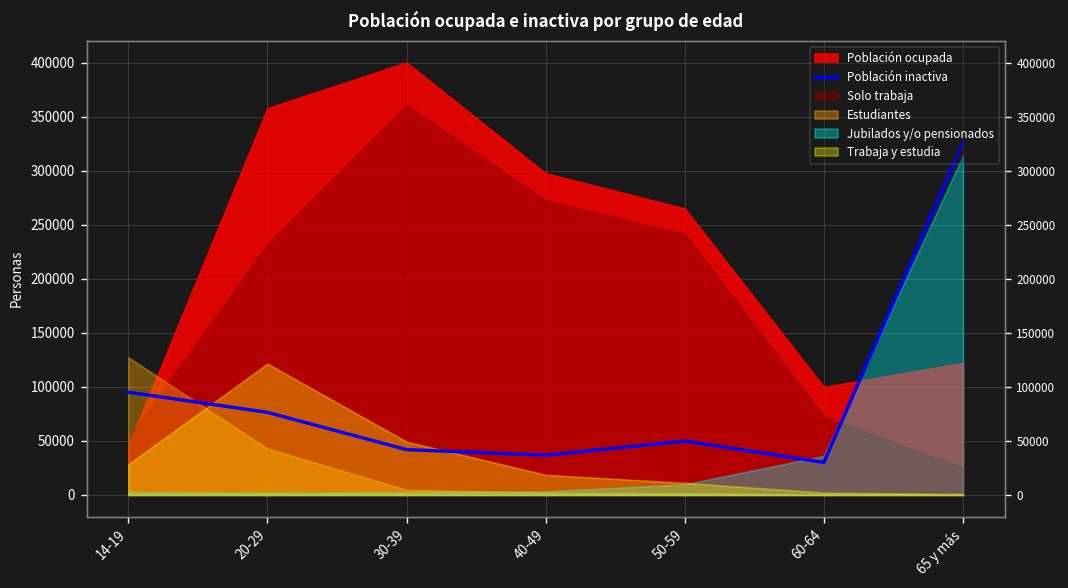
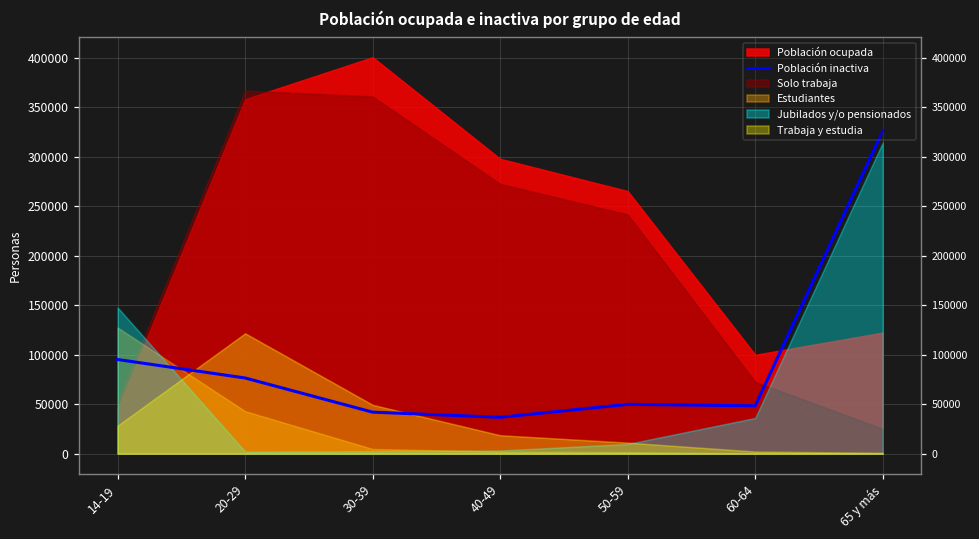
Jubilados y/o pensionados, 14-19: 0 -> 150000
Solo trabaja, 20-29: 230000 -> 370000
Población inactiva, 60-64: 30000 -> 50000
